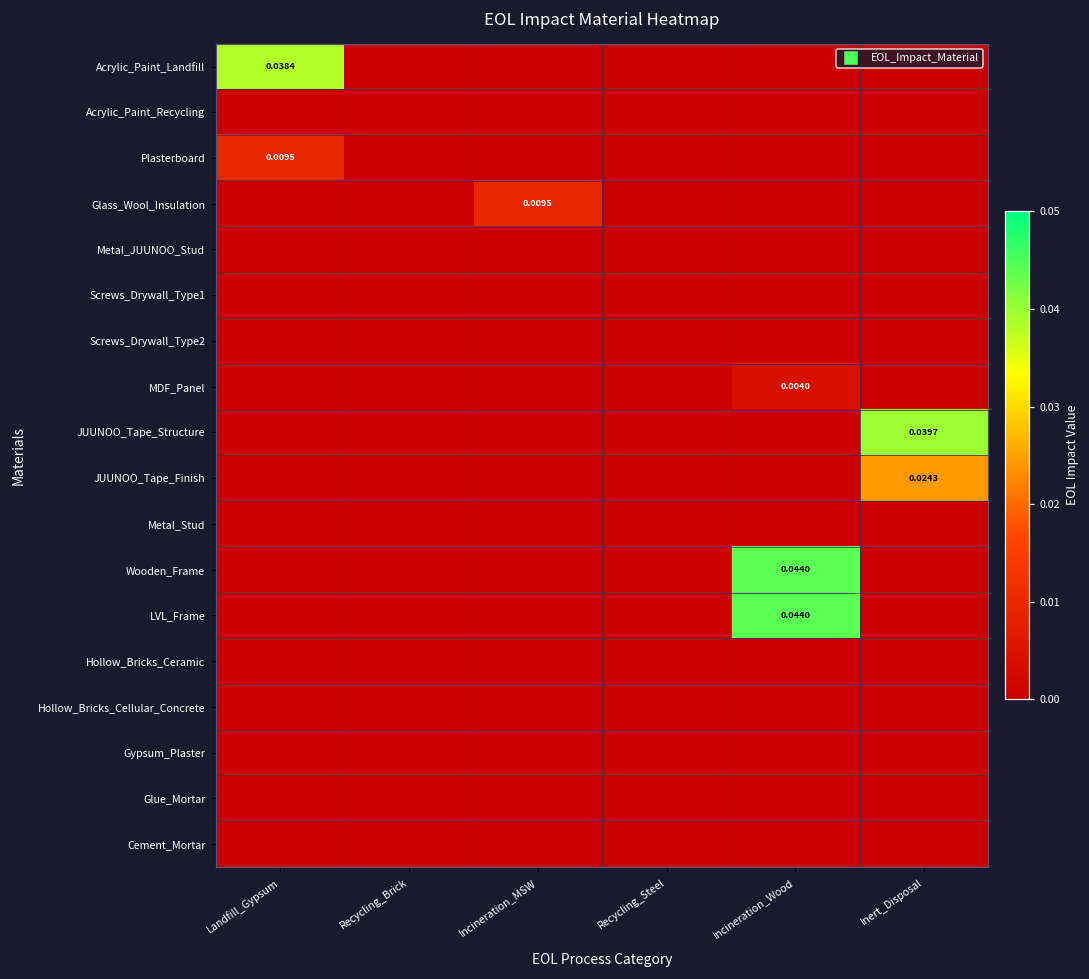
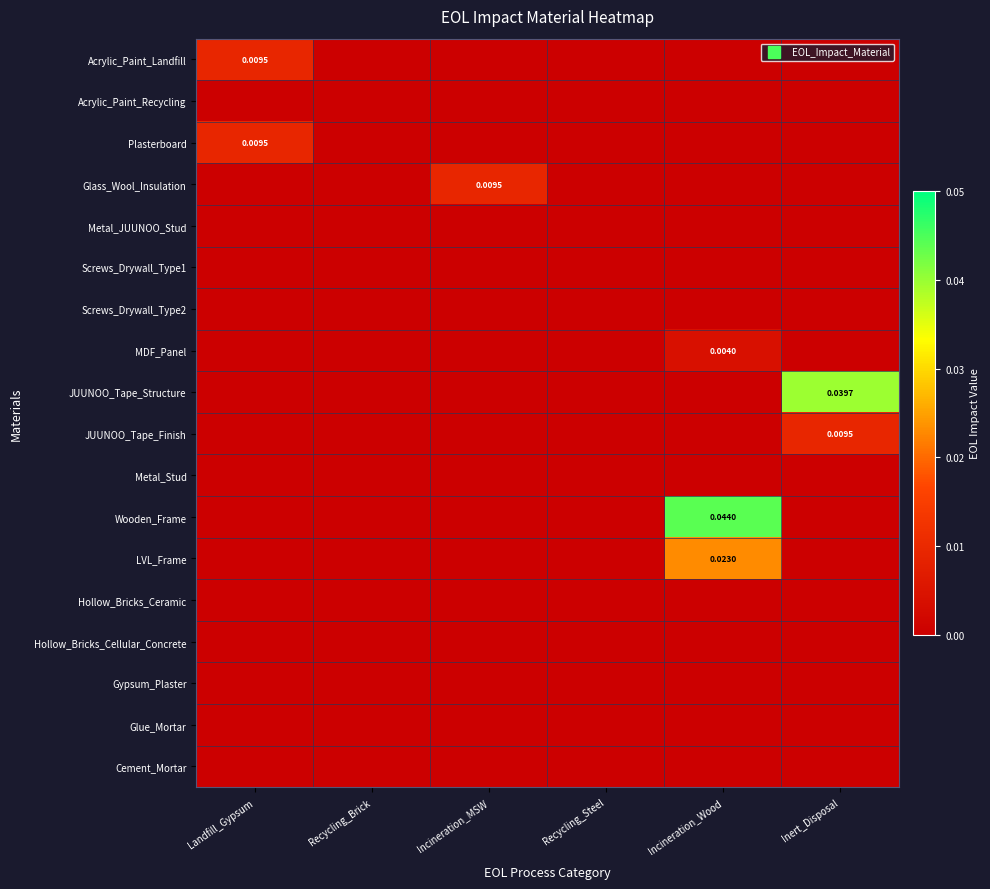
Acrylic_Paint_Landfill, Landfill_Gypsum: 0.0384 -> 0.0095
JUUNOO_Tape_Finish, Inert_Disposal: 0.0243 -> 0.0095
LVL_Frame, Incineration_Wood: 0.0440 -> 0.0230
